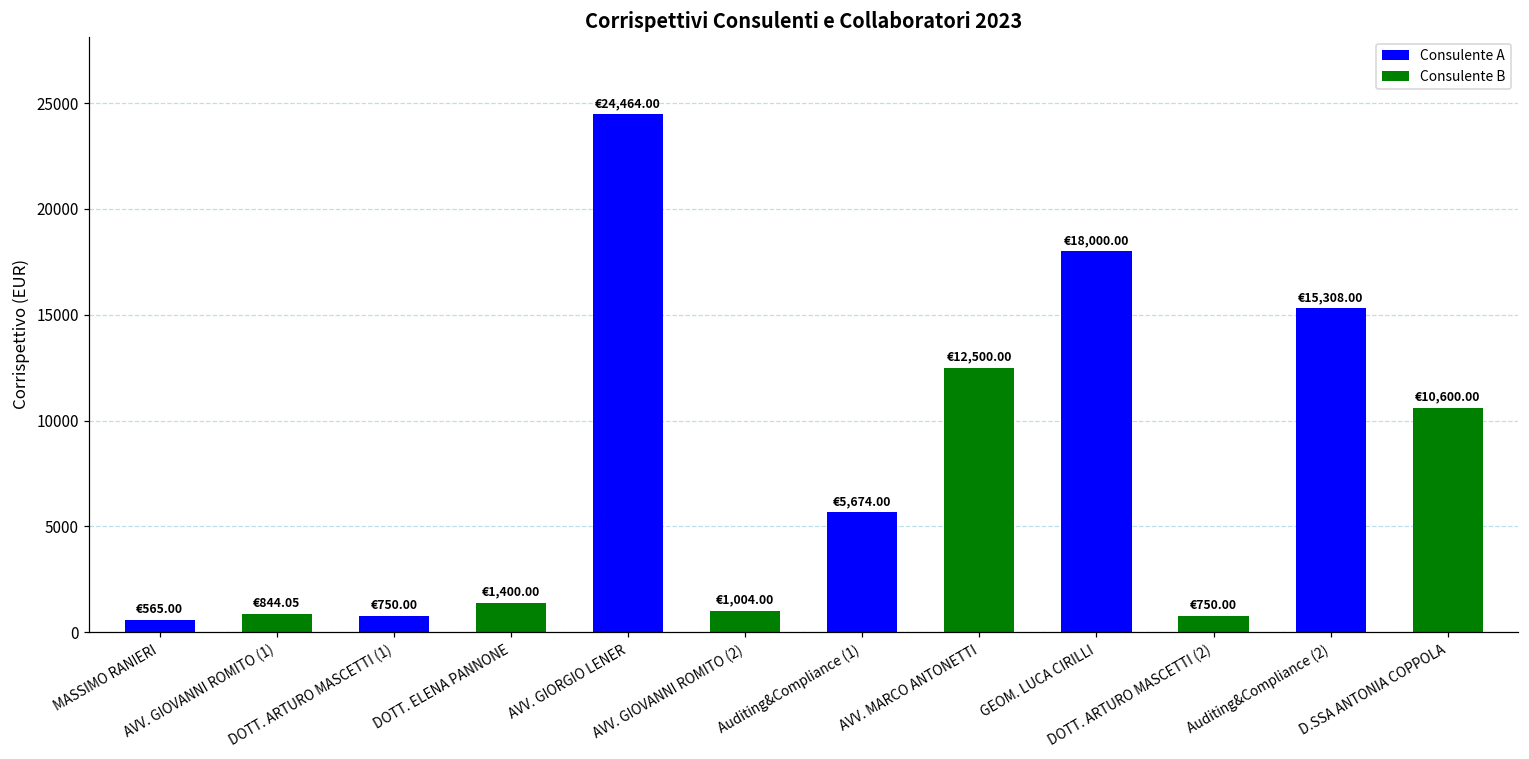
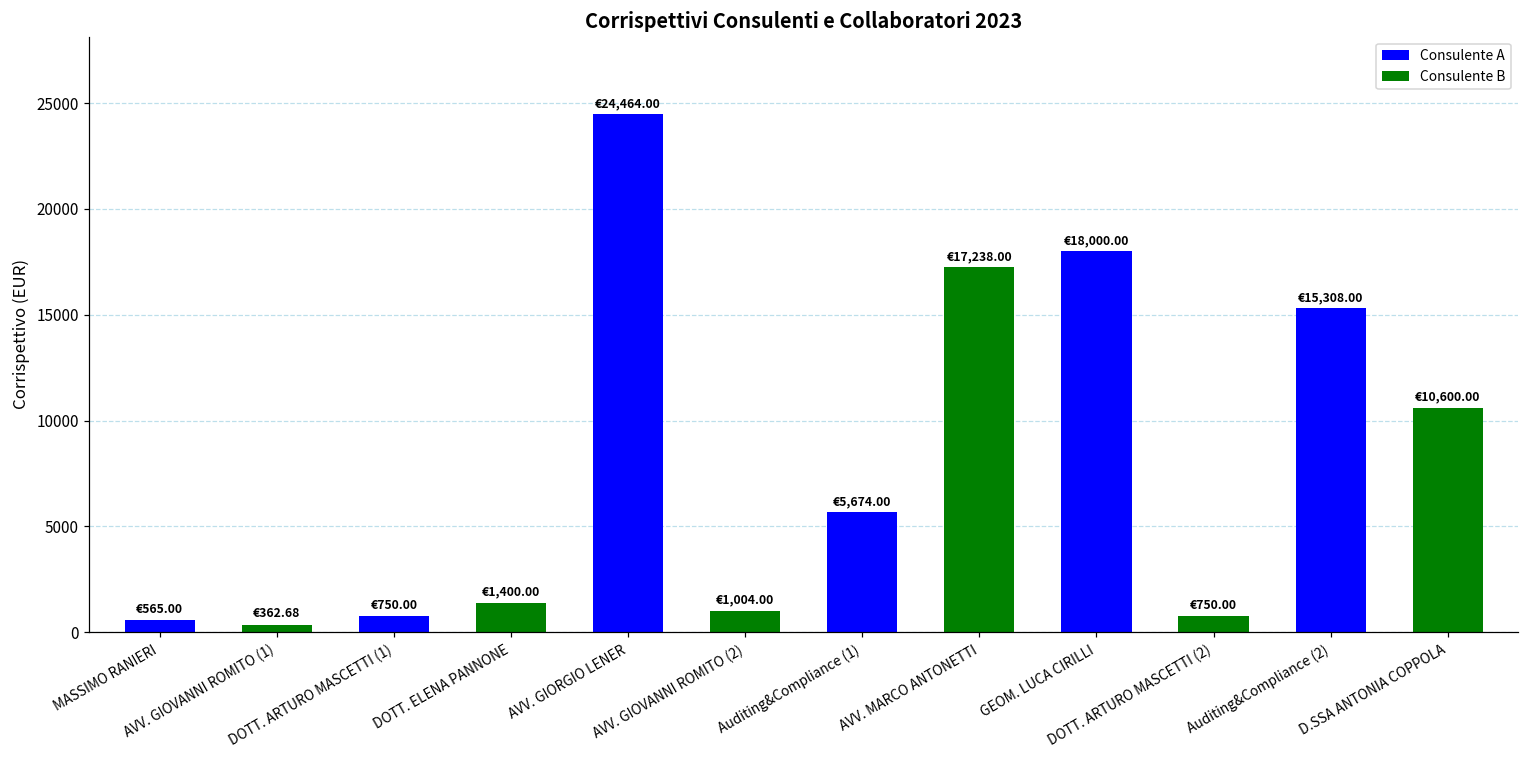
AVV. GIOVANNI ROMITO (1): €844.05 -> €362.68
AVV. MARCO ANTONETTI: €12,500.00 -> €17,238.00
